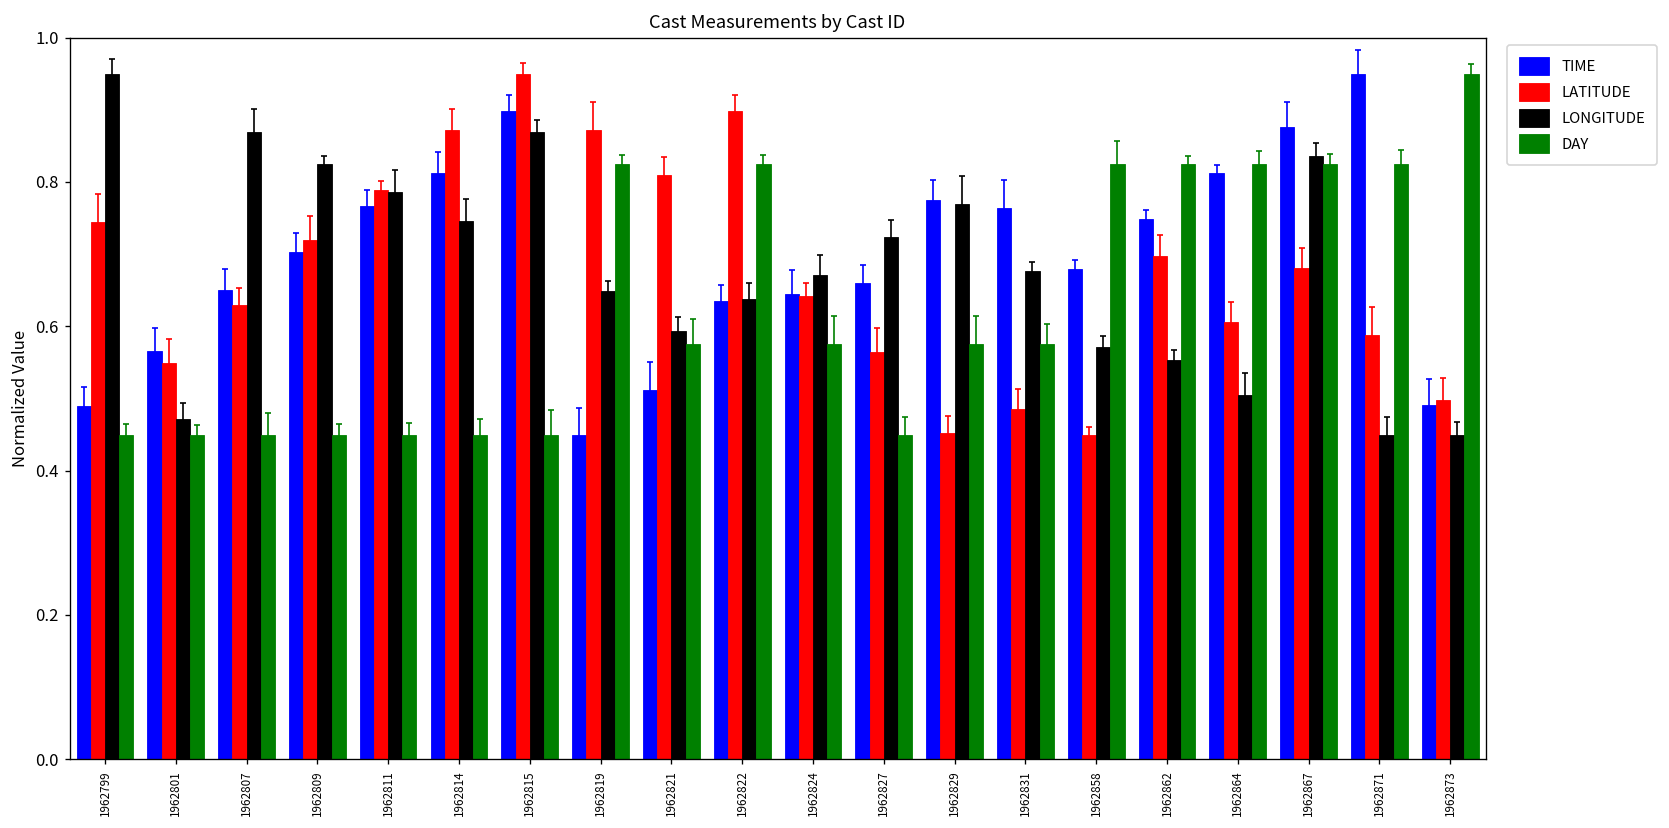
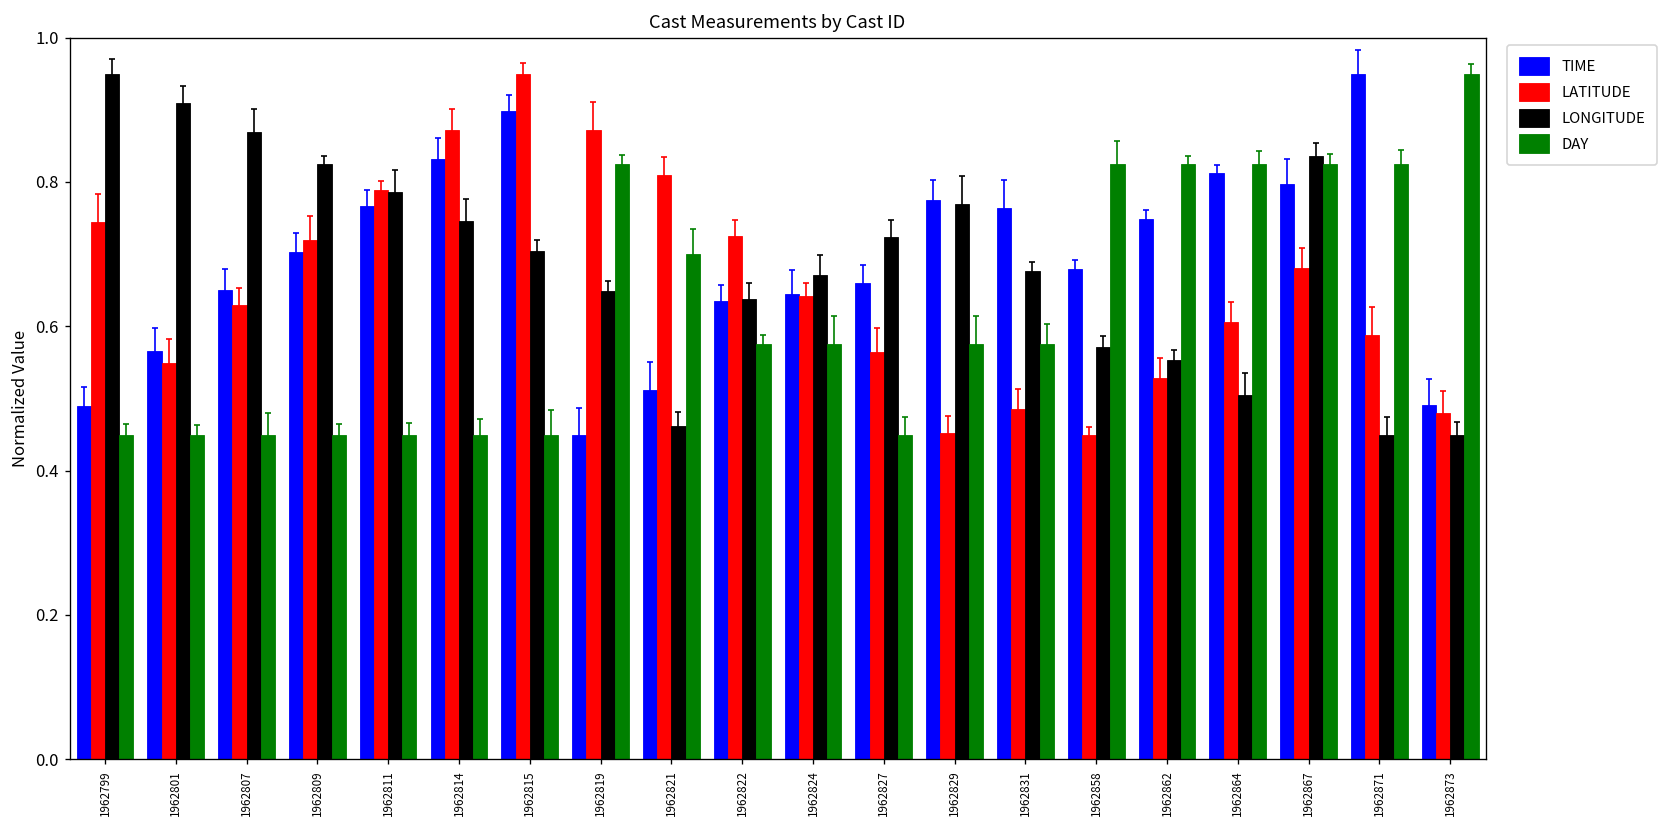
LONGITUDE, 1962801: 0.47 -> 0.91
TIME, 1962814: 0.81 -> 0.83
LONGITUDE, 1962815: 0.87 -> 0.70
LONGITUDE, 1962821: 0.59 -> 0.46
DAY, 1962821: 0.58 -> 0.70
LATITUDE, 1962822: 0.90 -> 0.73
DAY, 1962822: 0.83 -> 0.58
LATITUDE, 1962862: 0.70 -> 0.53
TIME, 1962867: 0.88 -> 0.80
LATITUDE, 1962873: 0.50 -> 0.48
